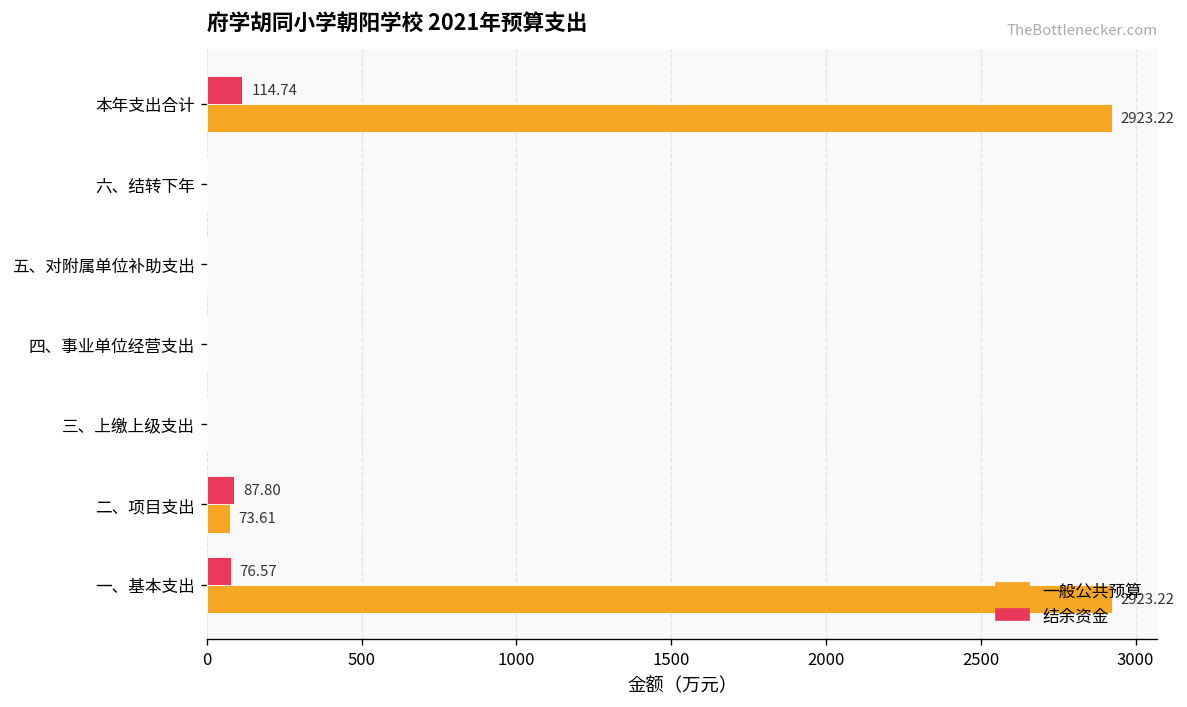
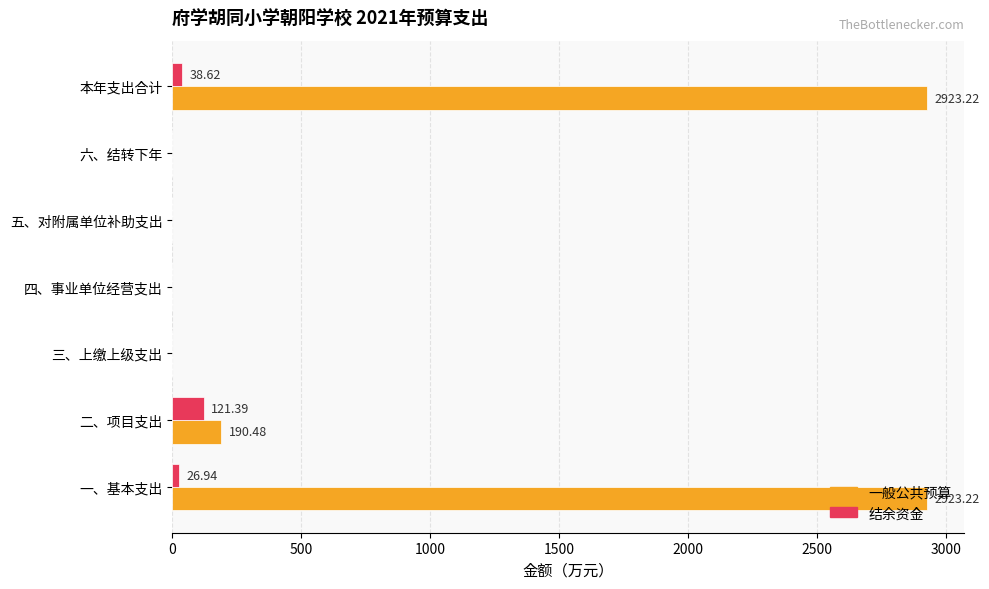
结余资金, 本年支出合计: 114.74 -> 38.62
结余资金, 二、项目支出: 87.80 -> 121.39
一般公共预算, 二、项目支出: 73.61 -> 190.48
结余资金, 一、基本支出: 76.57 -> 26.94
